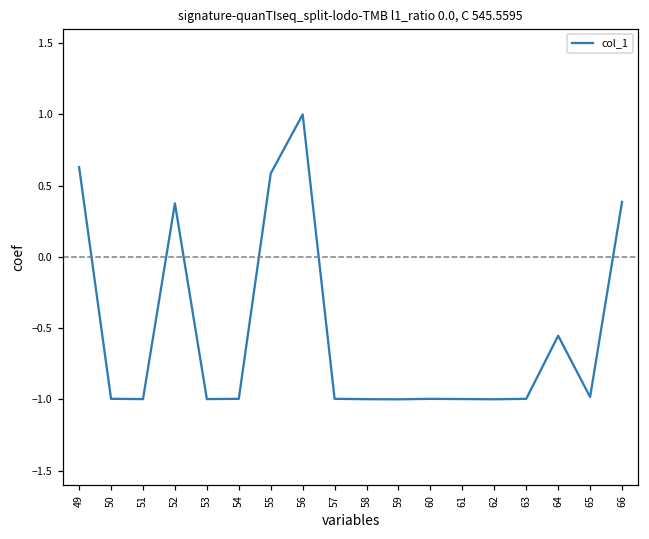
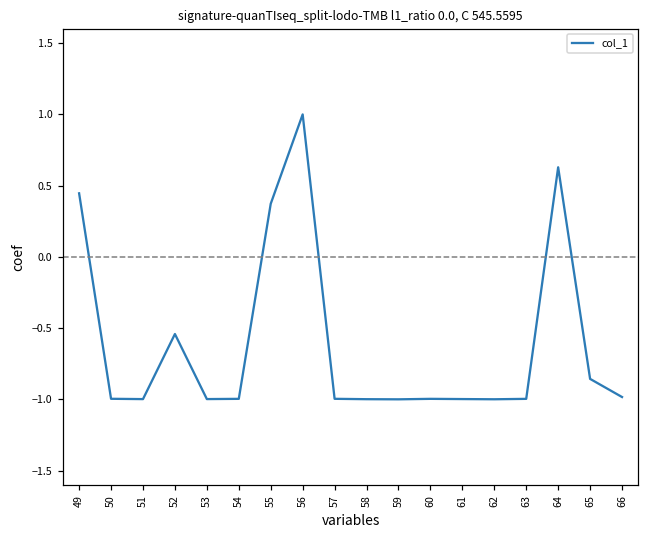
49: 0.63 -> 0.45
52: 0.38 -> -0.54
55: 0.59 -> 0.37
64: -0.55 -> 0.63
65: -0.98 -> -0.86
66: 0.39 -> -0.98
